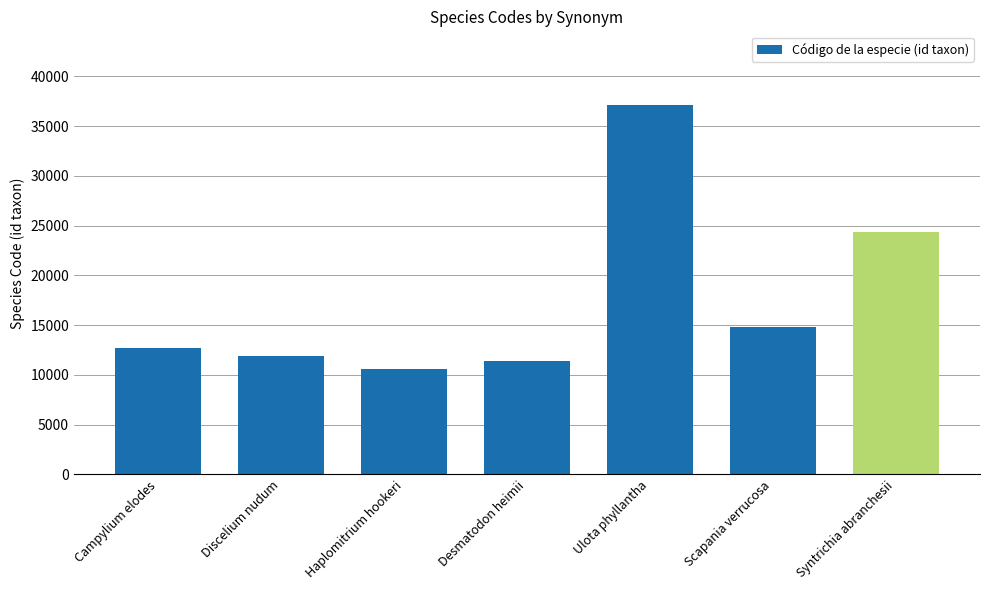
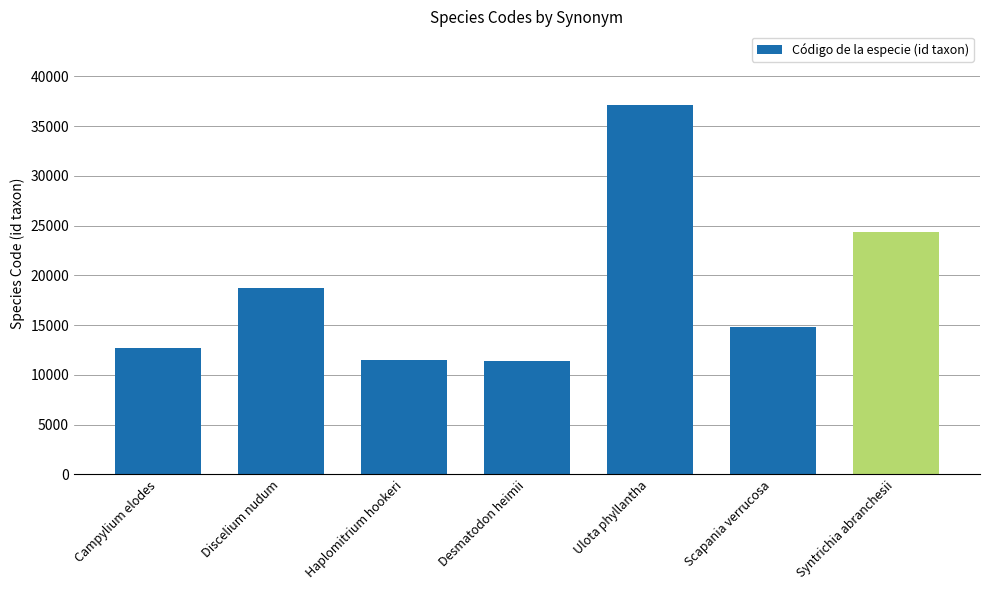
Discelium nudum: 12000 -> 19000
Haplomitrium hookeri: 10600 -> 11500
